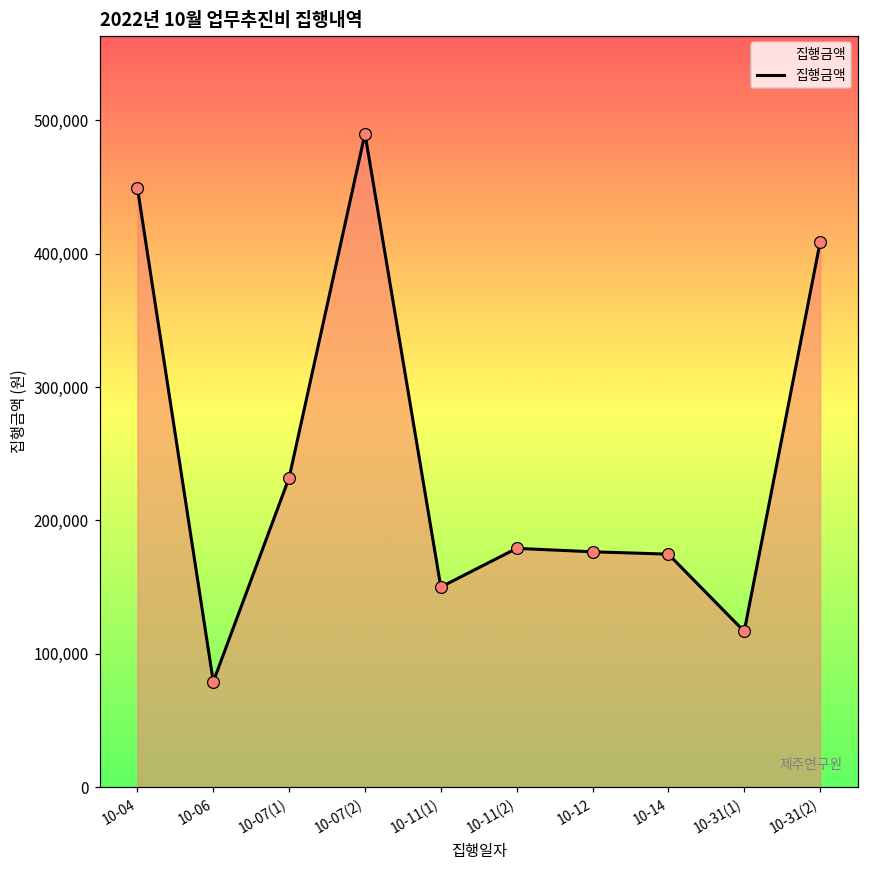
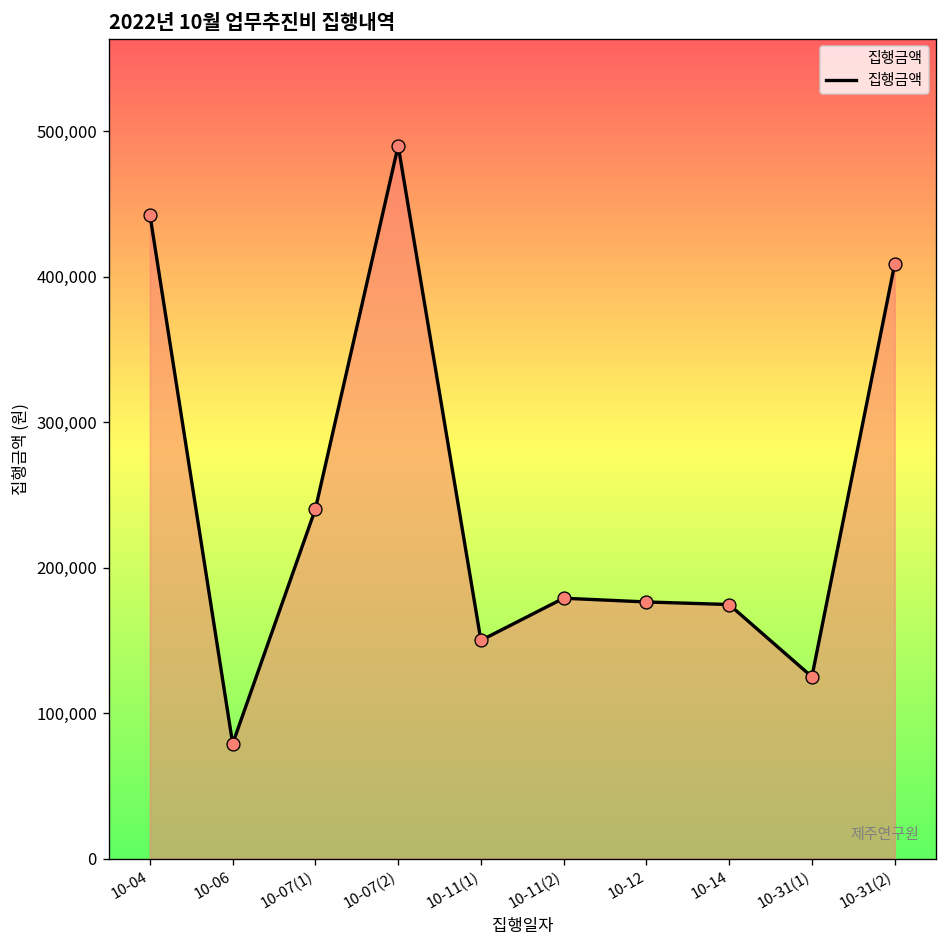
10-04: 449,000 -> 442,000
10-07(1): 232,000 -> 240,000
10-31(1): 117,000 -> 125,000
